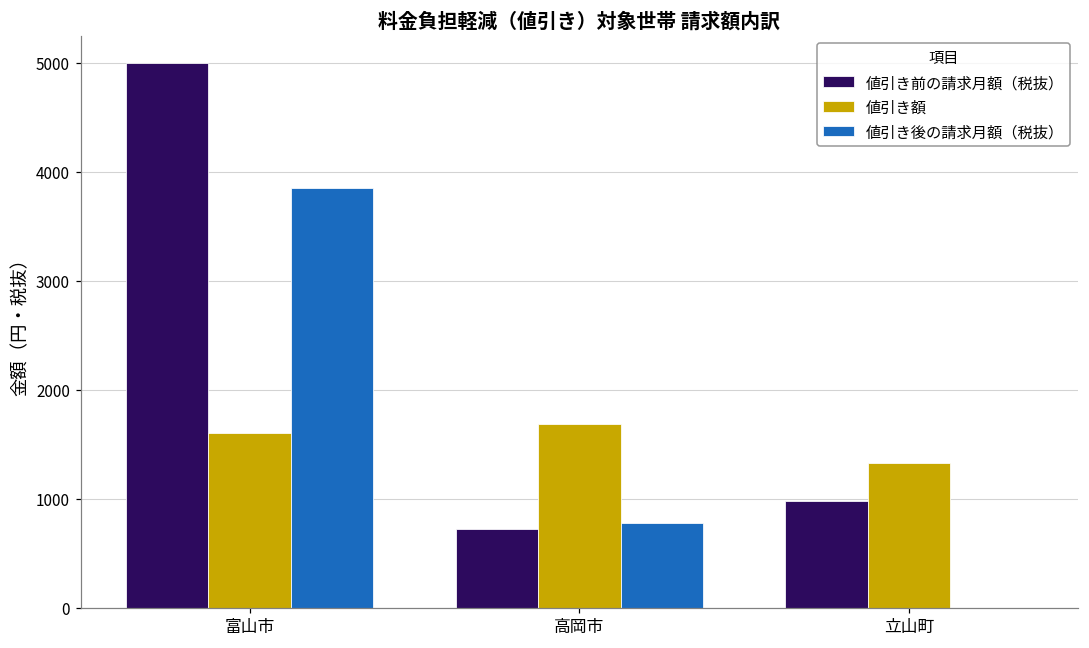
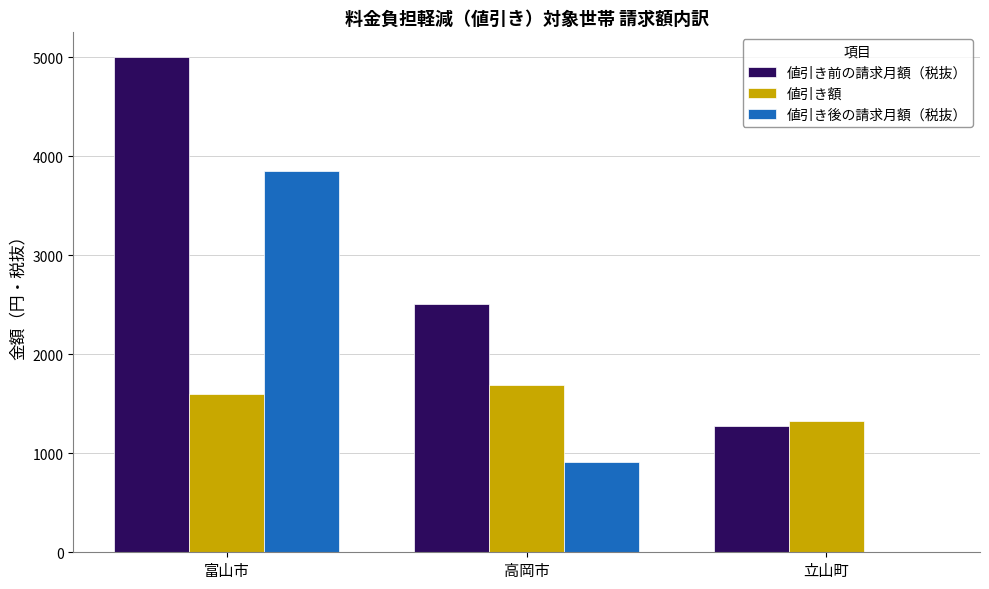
値引き前の請求月額（税抜）, 高岡市: 700 -> 2500
値引き後の請求月額（税抜）, 高岡市: 800 -> 900
値引き前の請求月額（税抜）, 立山町: 1000 -> 1300
